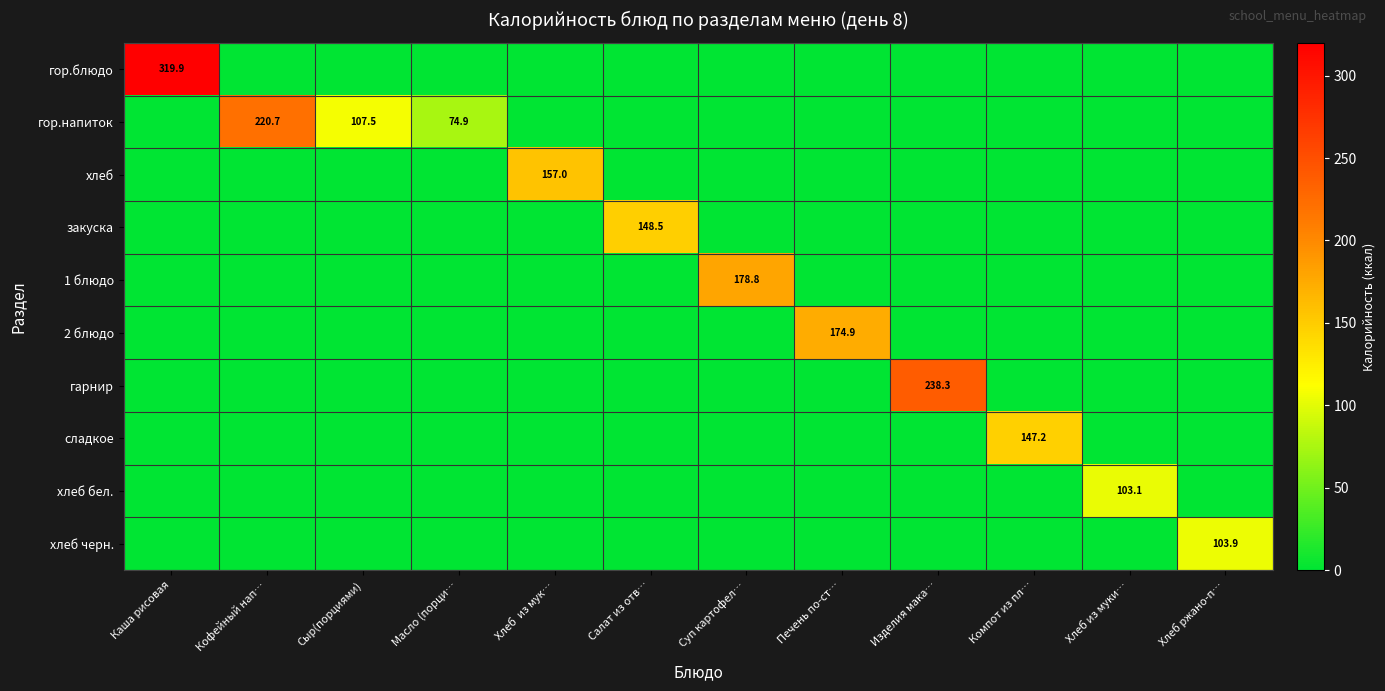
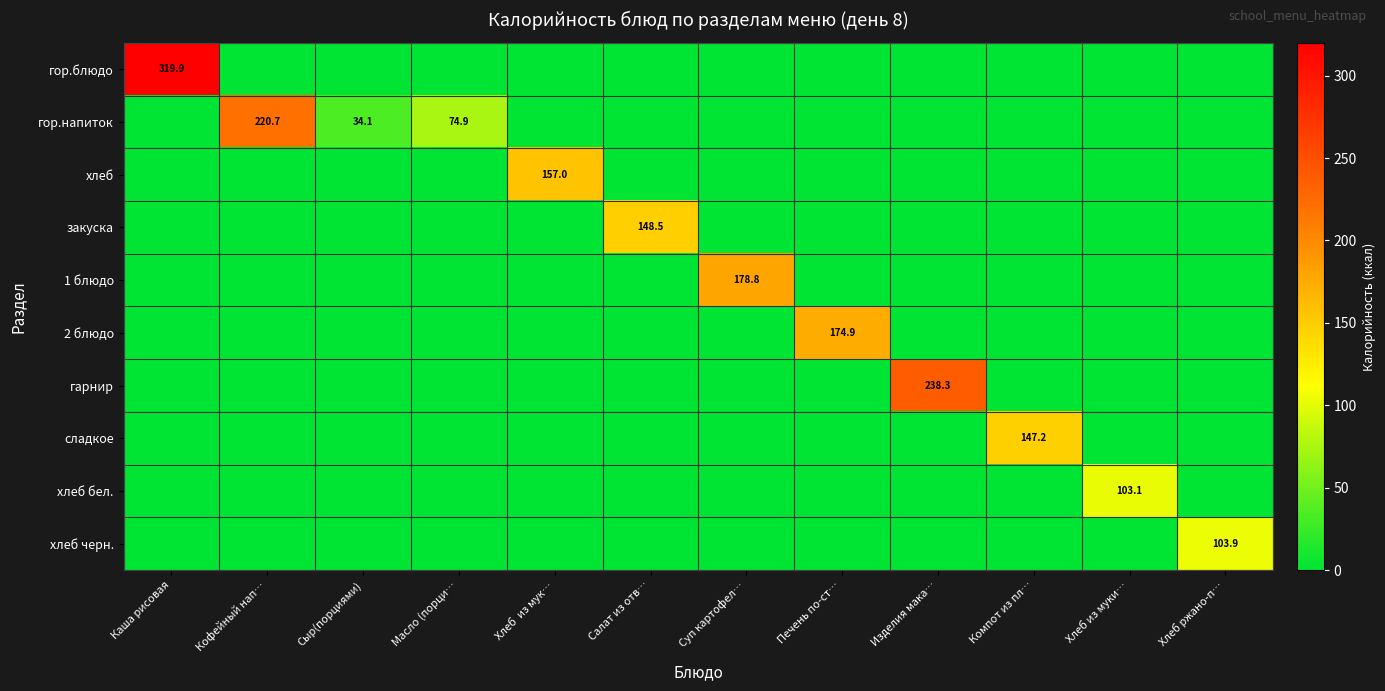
гор.напиток, Сыр(порциями): 107.5 -> 34.1
